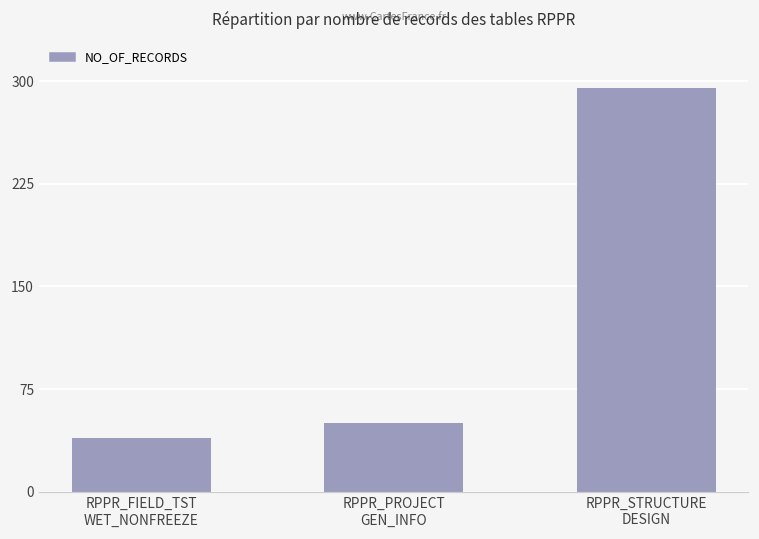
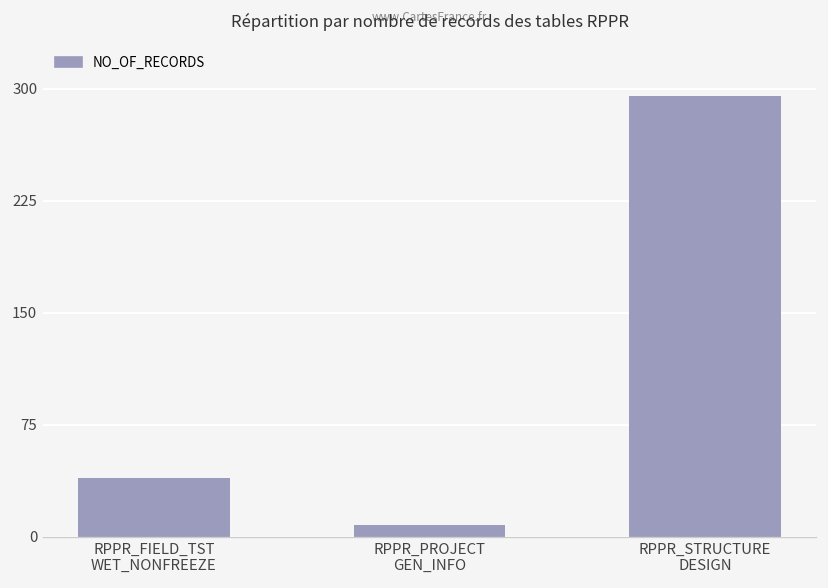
RPPR_PROJECT GEN_INFO: 50 -> 8
